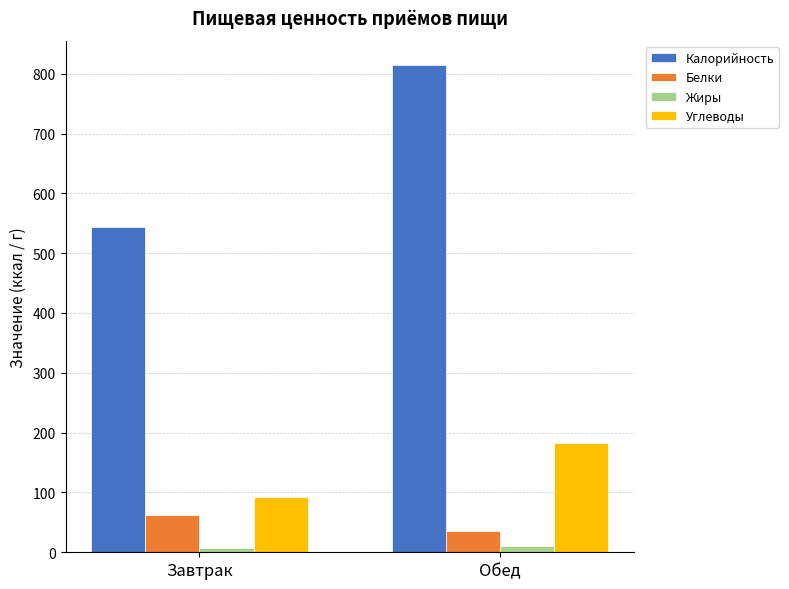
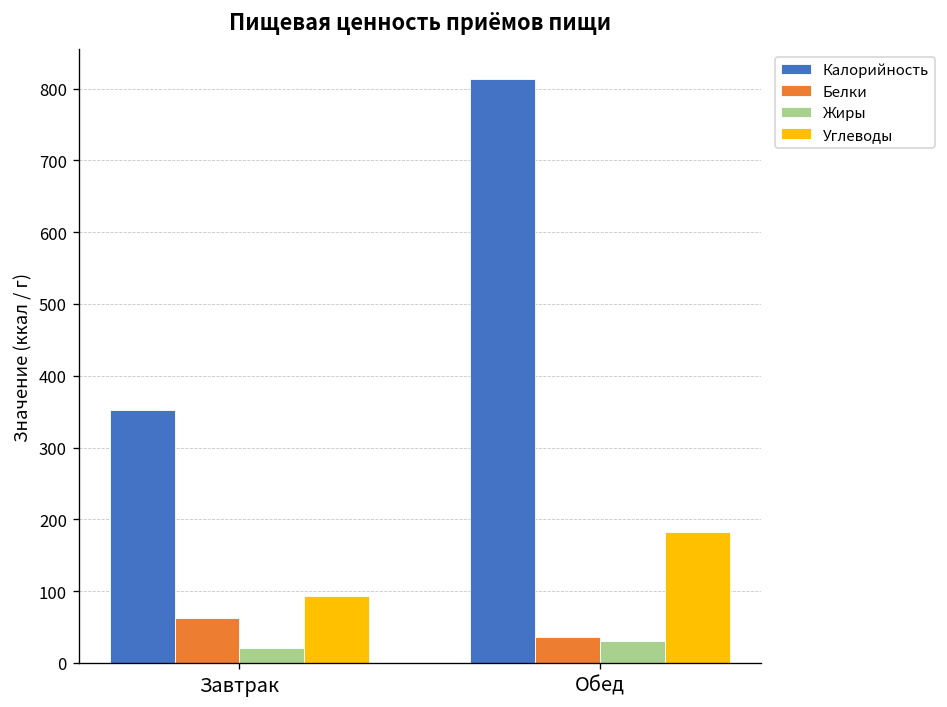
Калорийность, Завтрак: 540 -> 350
Жиры, Завтрак: 10 -> 20
Жиры, Обед: 10 -> 30
